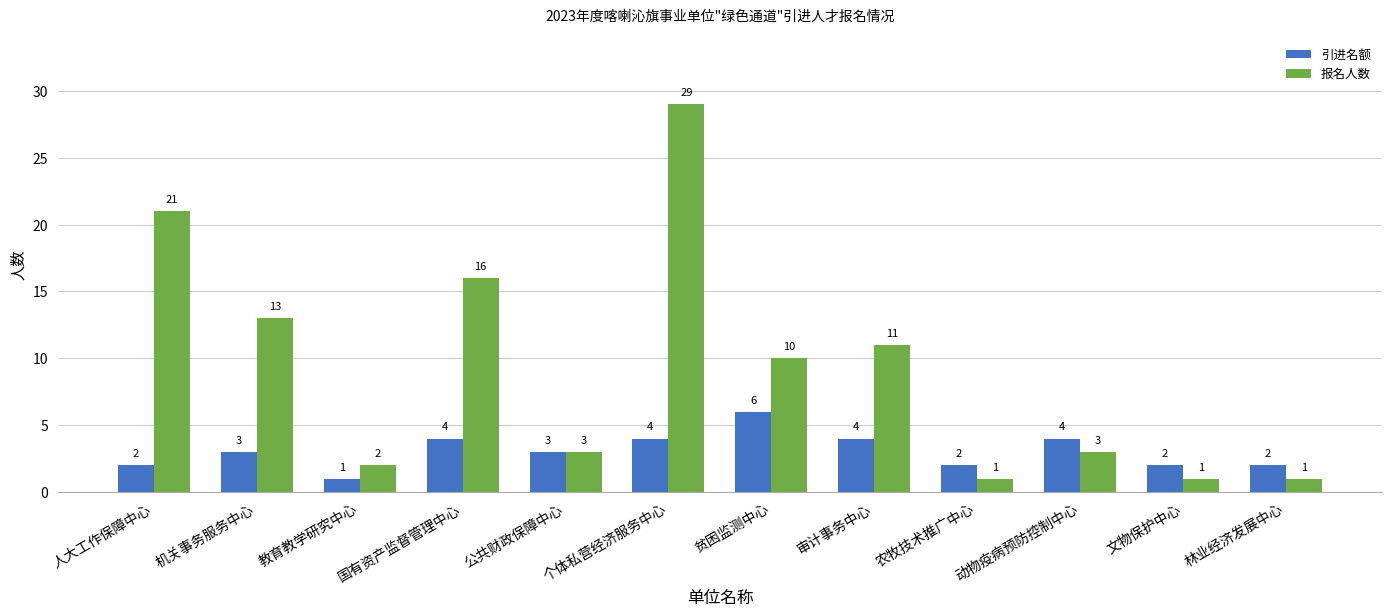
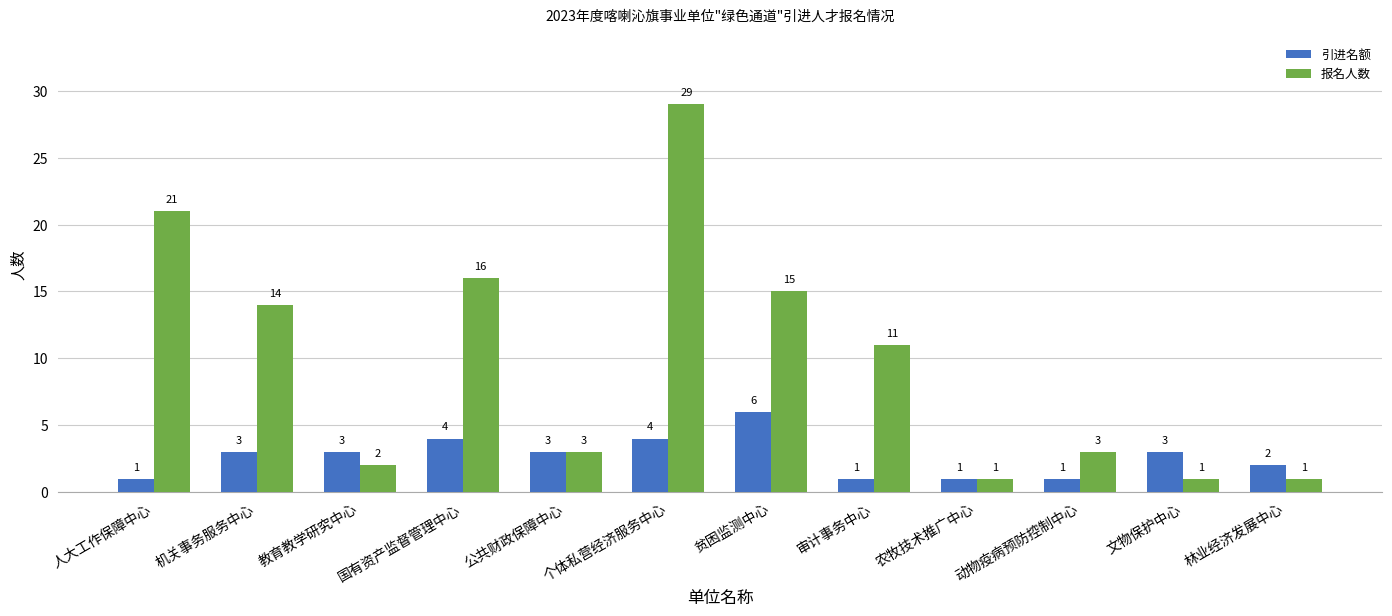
引进名额, 人大工作保障中心: 2 -> 1
报名人数, 机关事务服务中心: 13 -> 14
引进名额, 教育教学研究中心: 1 -> 3
报名人数, 贫困监测中心: 10 -> 15
引进名额, 审计事务中心: 4 -> 1
引进名额, 农牧技术推广中心: 2 -> 1
引进名额, 动物疫病预防控制中心: 4 -> 1
引进名额, 文物保护中心: 2 -> 3
